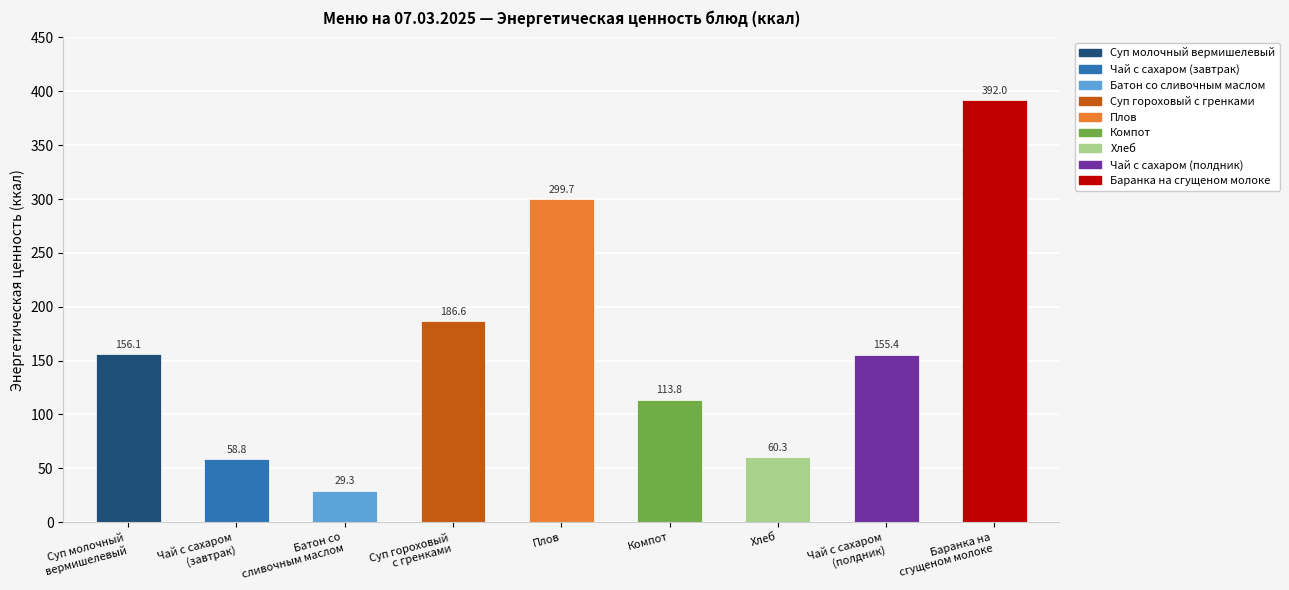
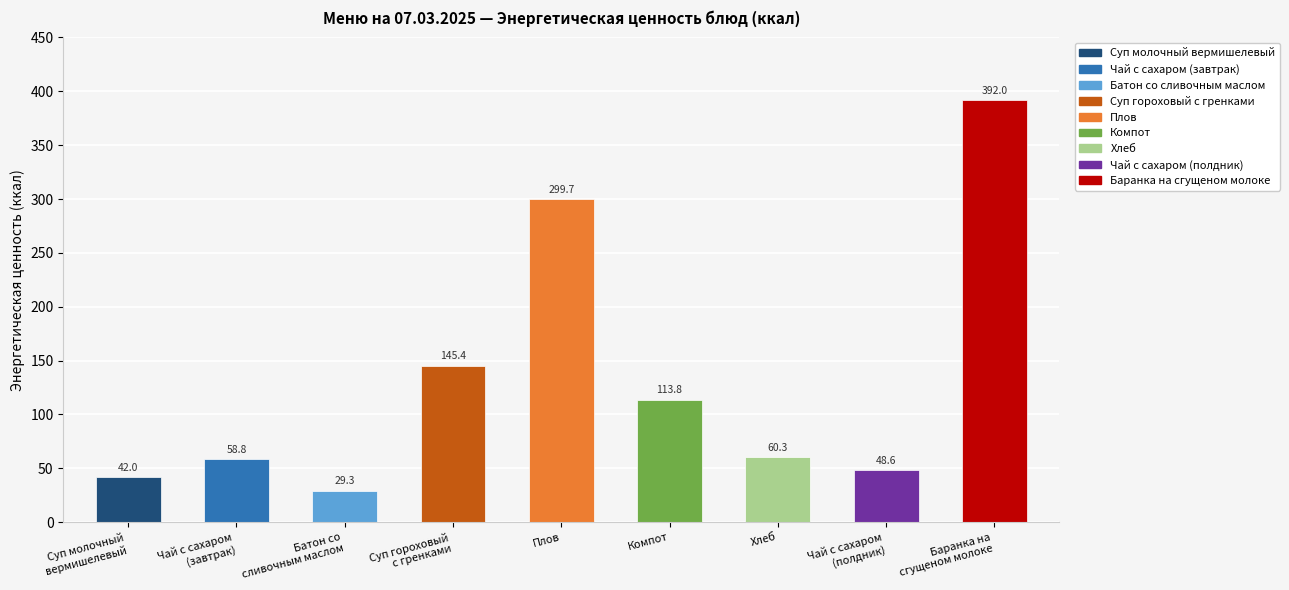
Суп молочный вермишелевый: 156.1 -> 42.0
Суп гороховый с гренками: 186.6 -> 145.4
Чай с сахаром (полдник): 155.4 -> 48.6
